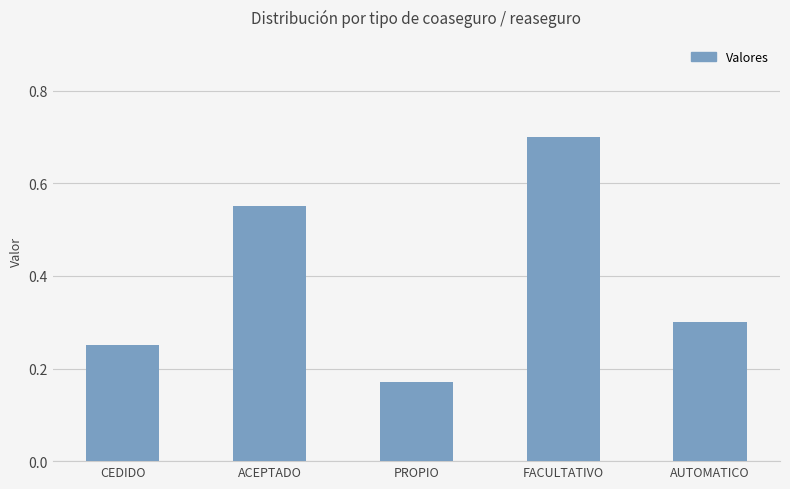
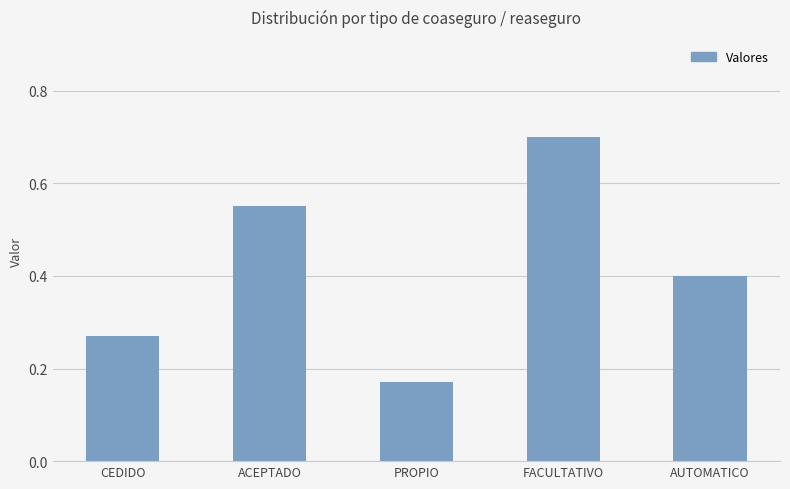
CEDIDO: 0.25 -> 0.27
AUTOMATICO: 0.3 -> 0.4
